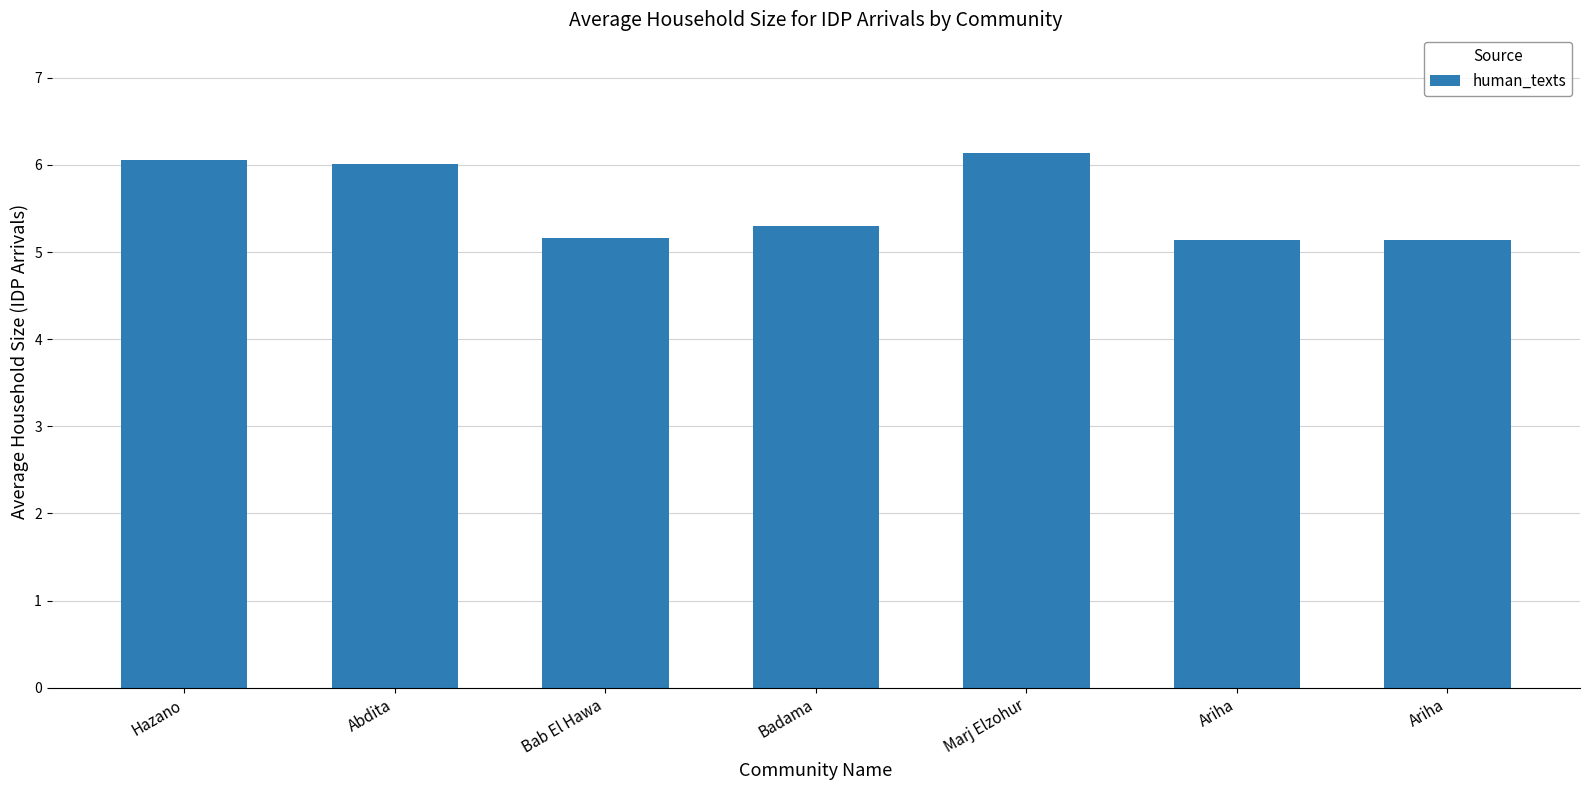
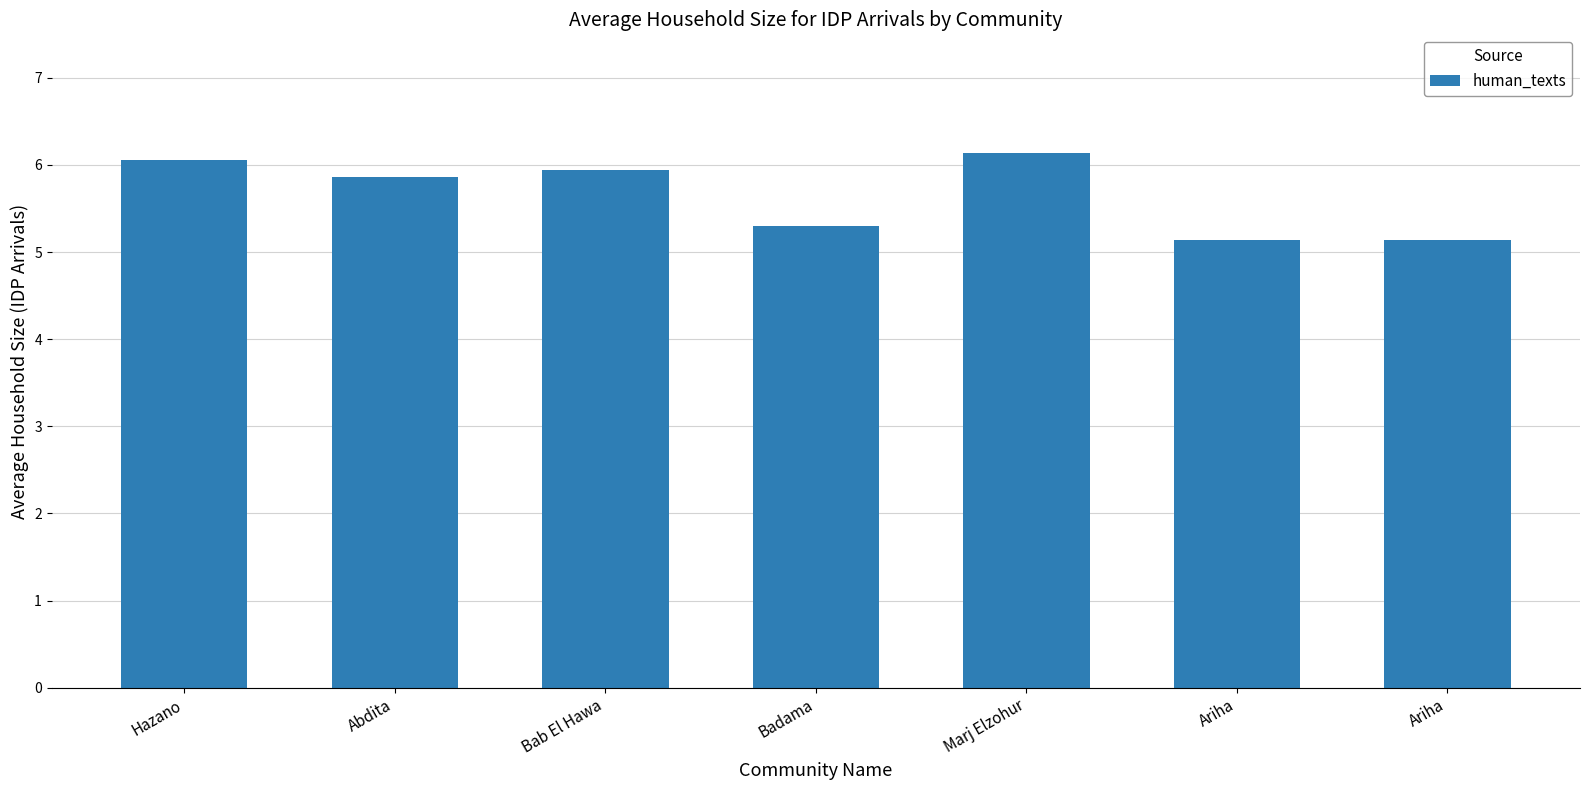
Abdita: 6.0 -> 5.9
Bab El Hawa: 5.2 -> 5.9
